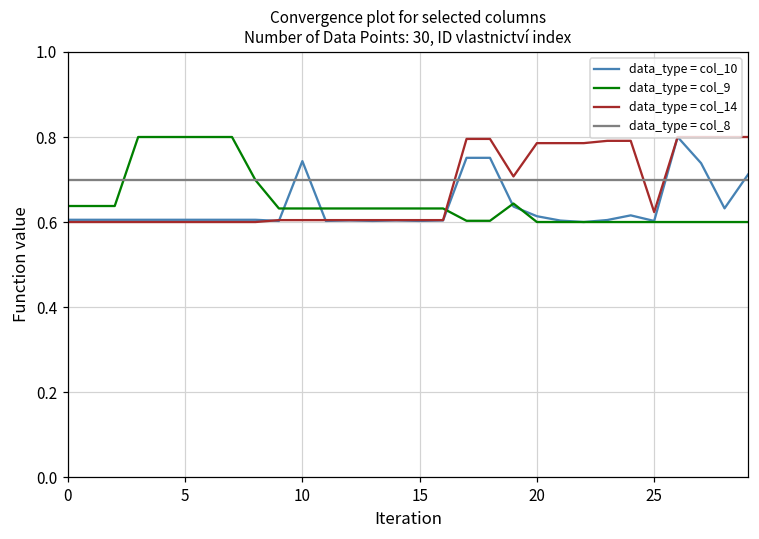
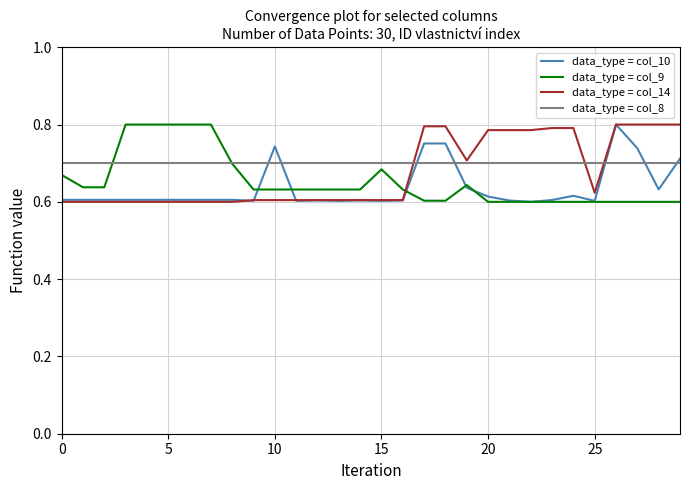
data_type = col_9, 0: 0.64 -> 0.67
data_type = col_9, 15: 0.63 -> 0.68
